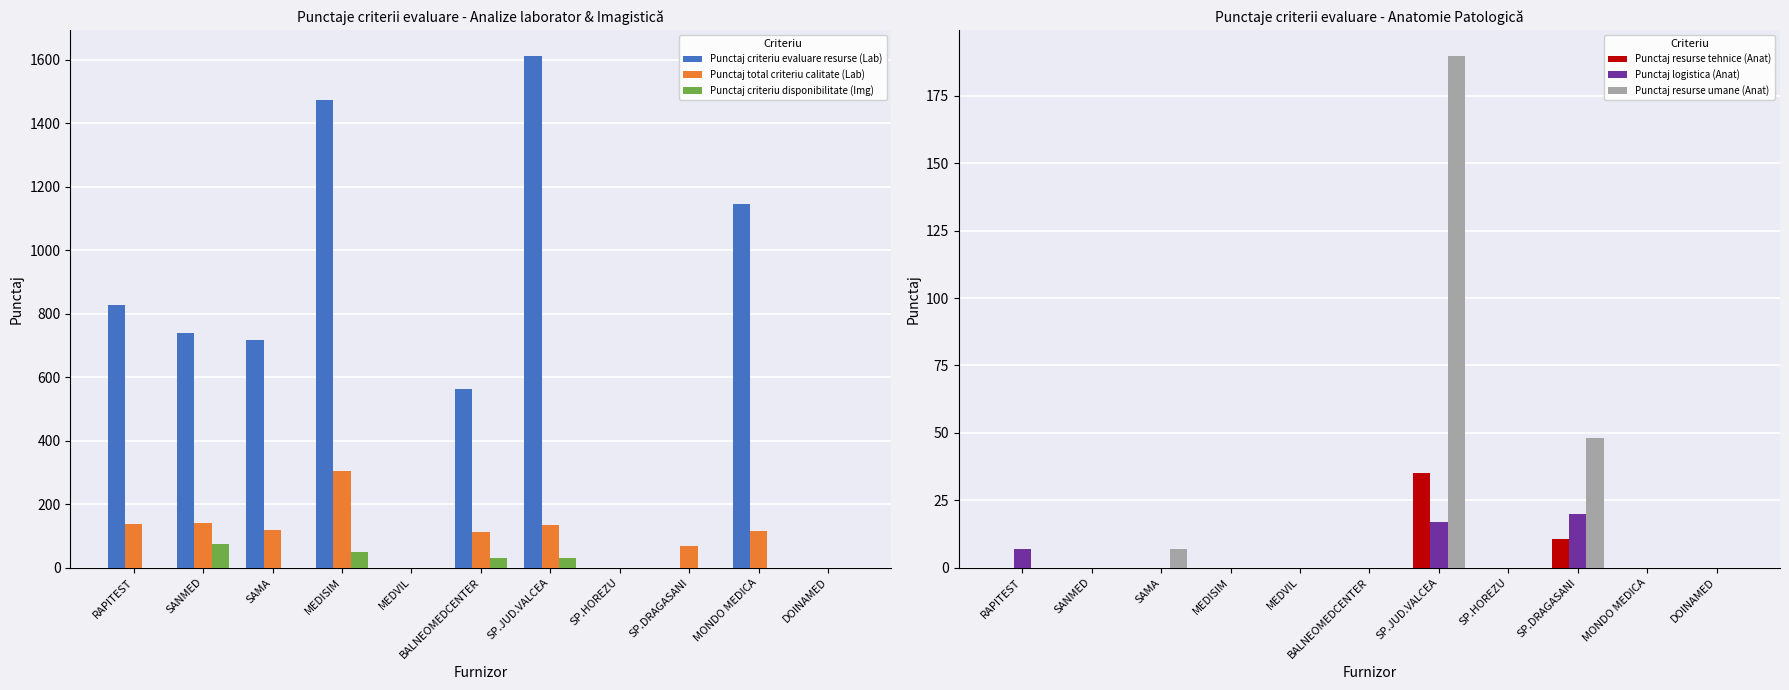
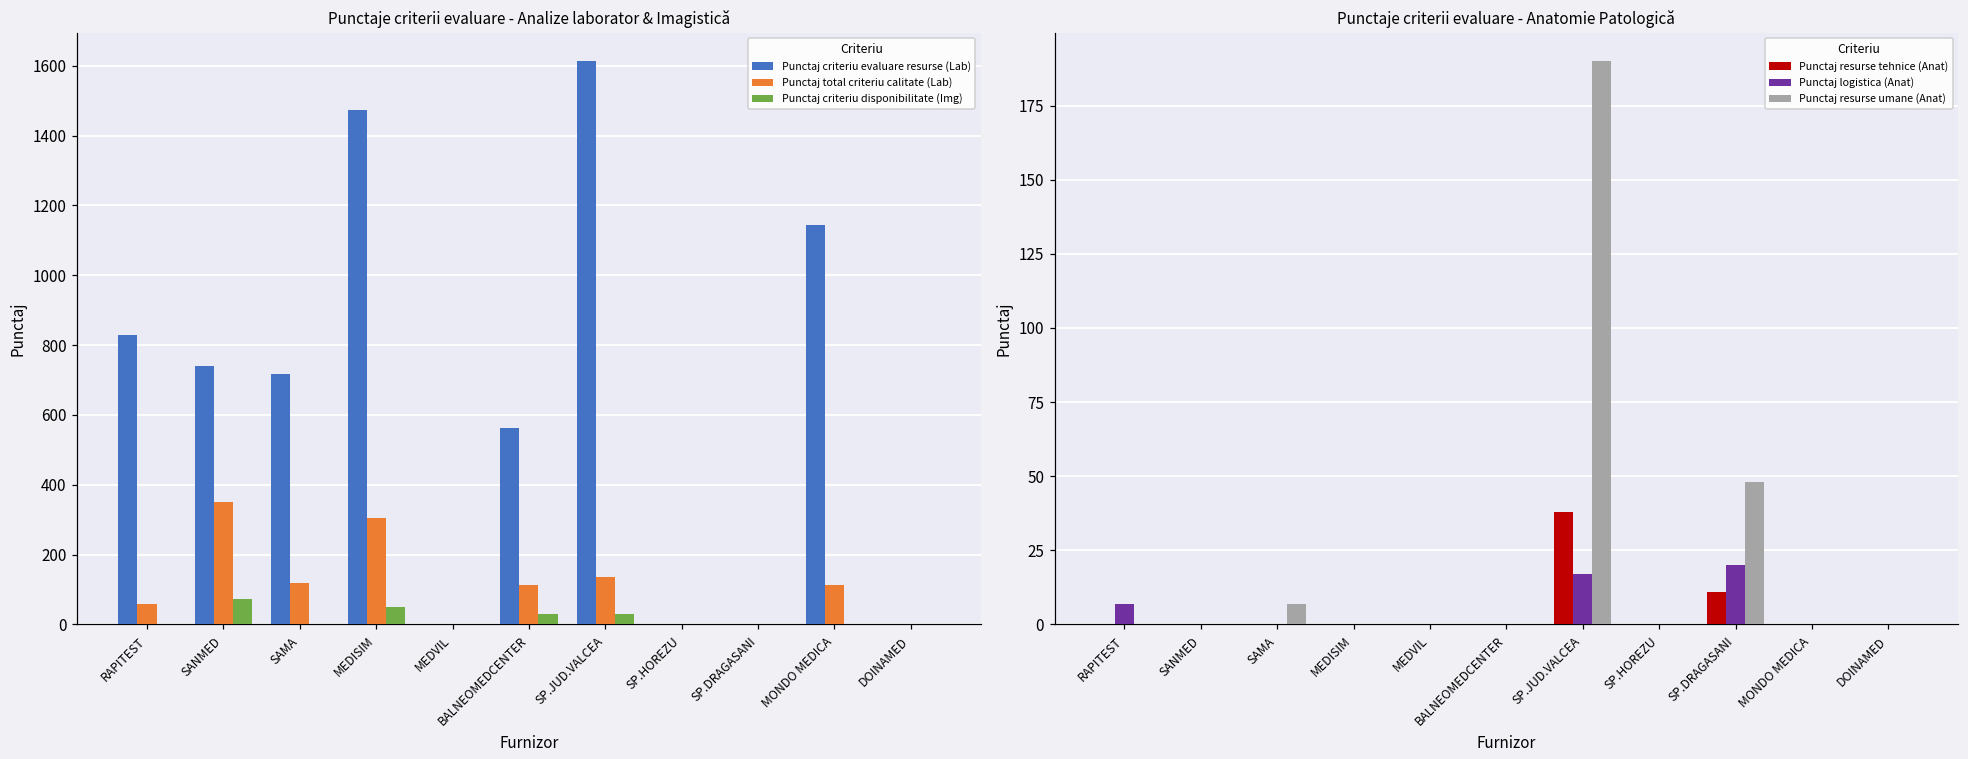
Punctaje criterii evaluare - Analize laborator & Imagistică, Punctaj total criteriu calitate (Lab), RAPITEST: 140 -> 60
Punctaje criterii evaluare - Analize laborator & Imagistică, Punctaj total criteriu calitate (Lab), SANMED: 140 -> 350
Punctaje criterii evaluare - Analize laborator & Imagistică, Punctaj total criteriu calitate (Lab), SP.DRAGASANI: 70 -> 0
Punctaje criterii evaluare - Anatomie Patologică, Punctaj resurse tehnice (Anat), SP.JUD.VALCEA: 35 -> 38
